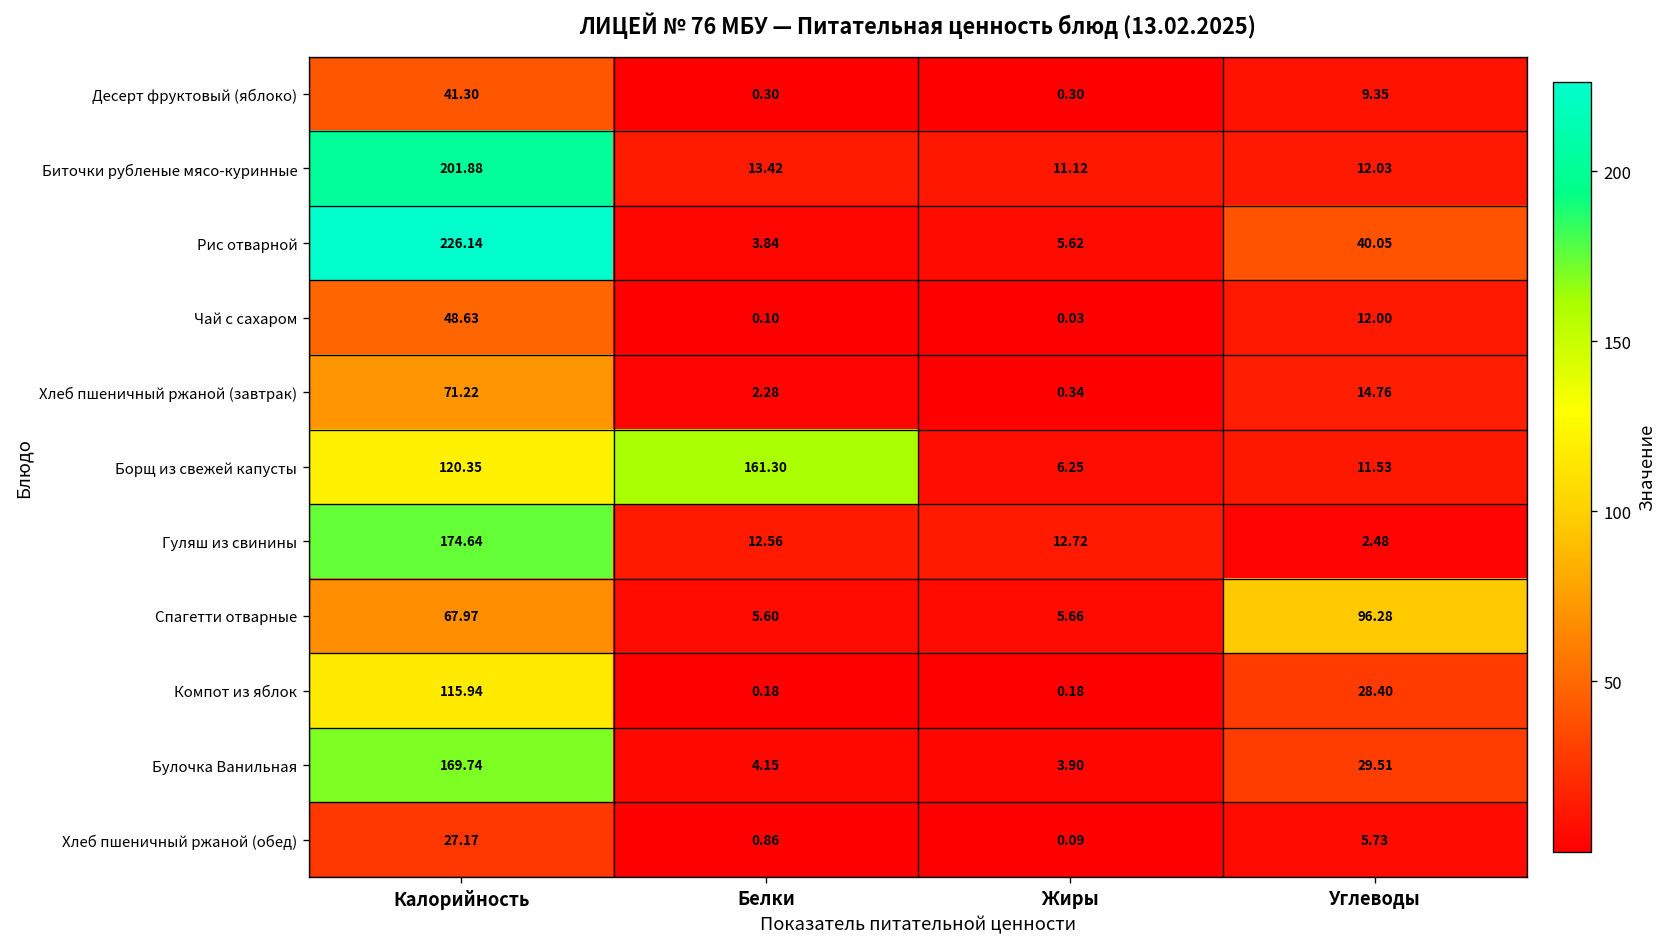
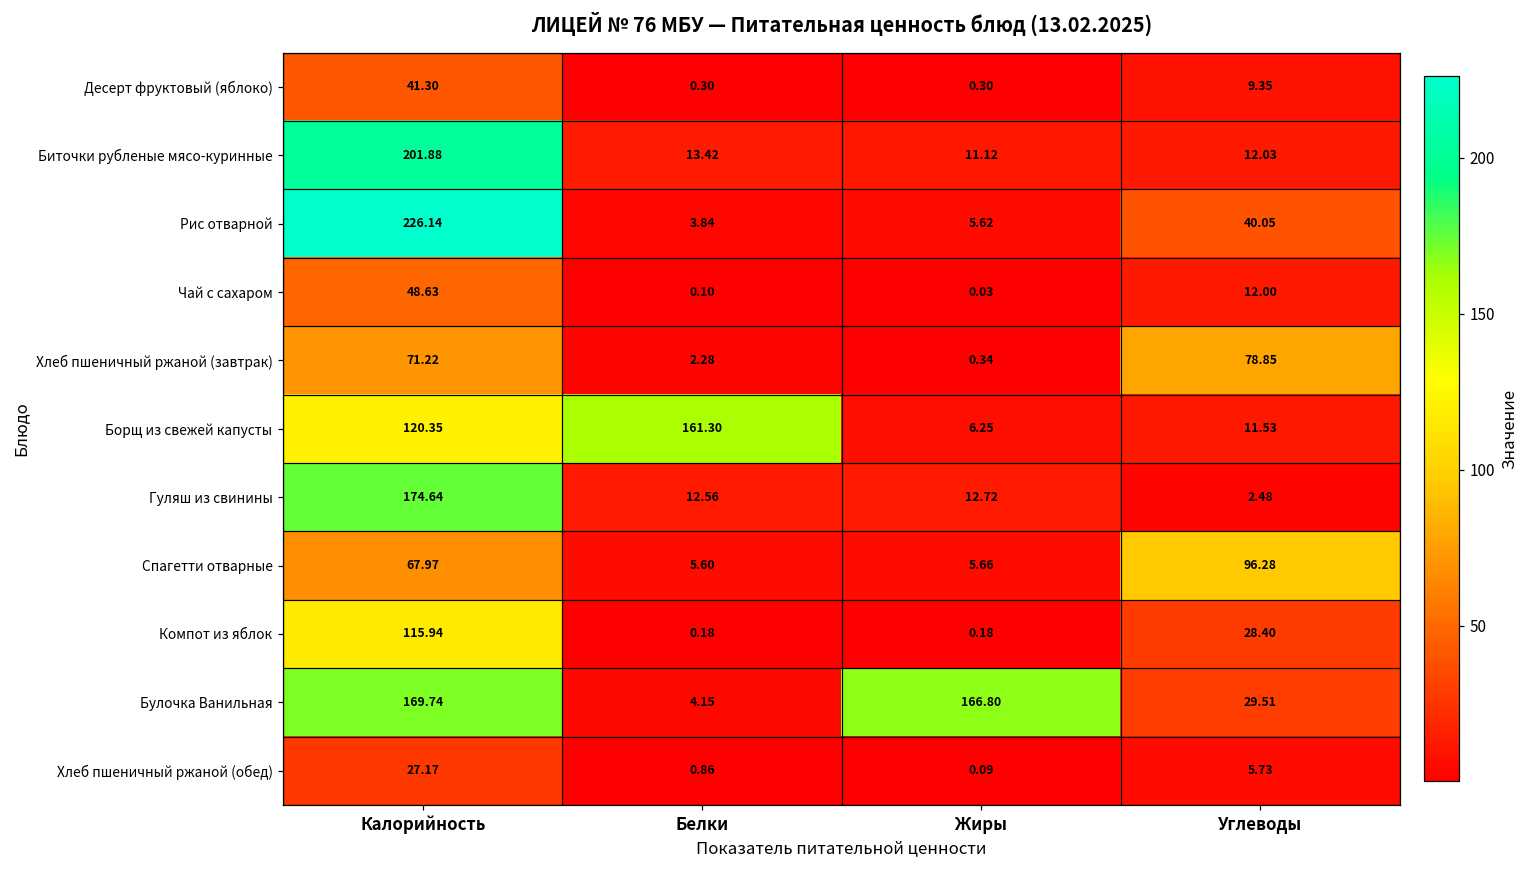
Хлеб пшеничный ржаной (завтрак), Углеводы: 14.76 -> 78.85
Булочка Ванильная, Жиры: 3.90 -> 166.80
